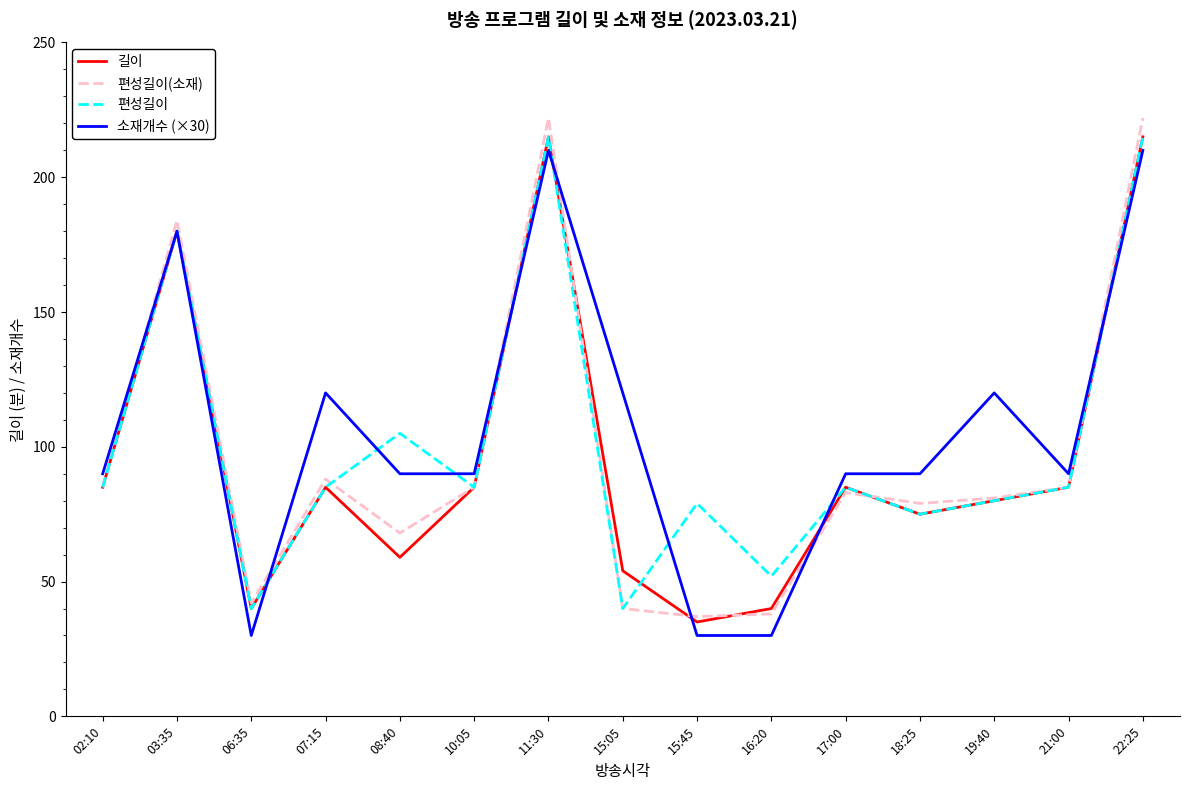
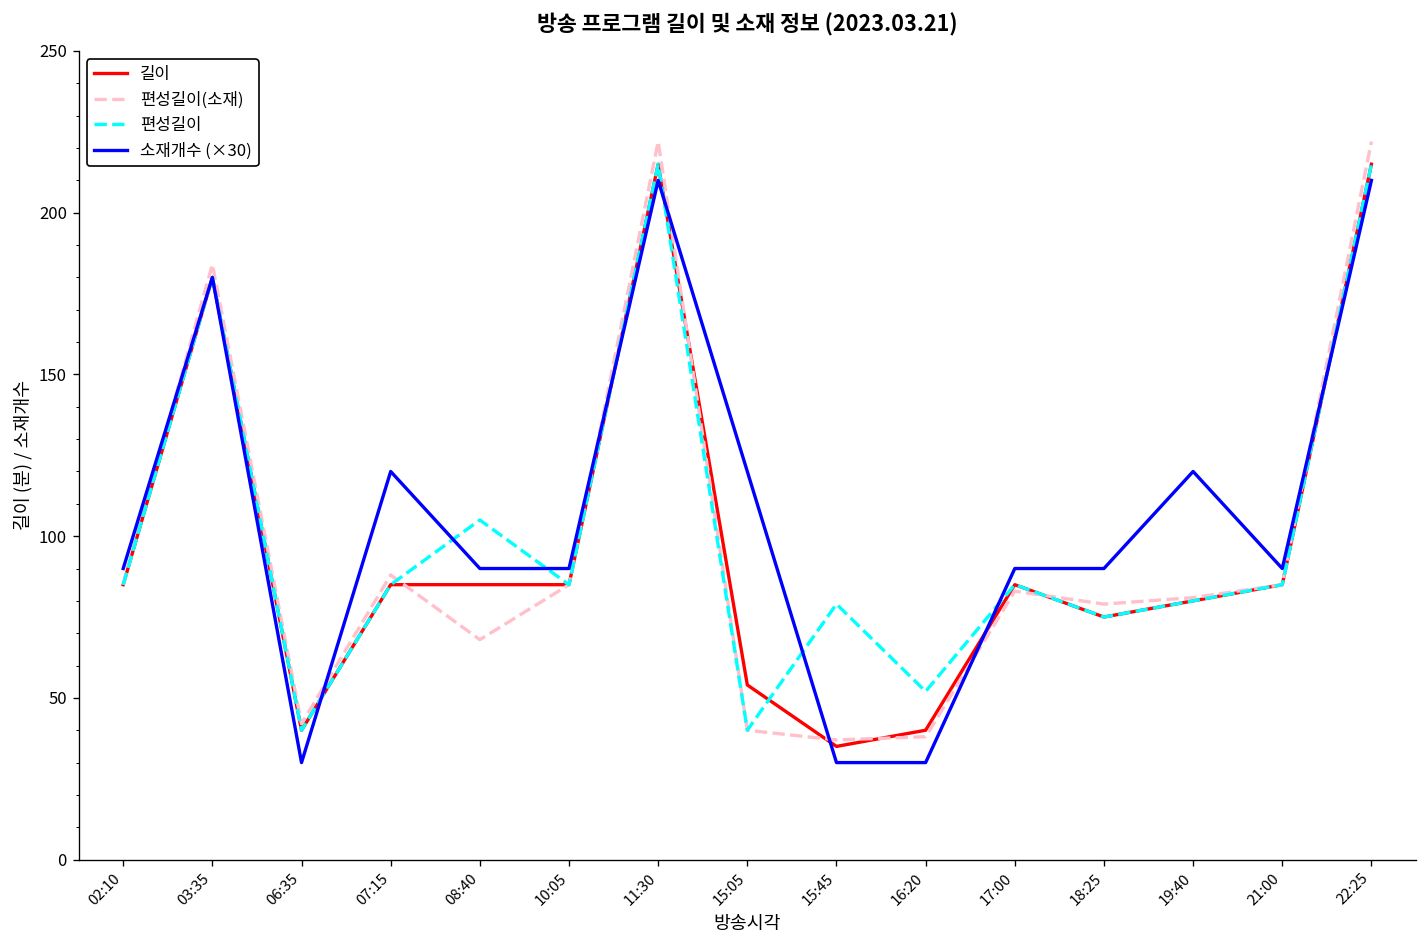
길이, 08:40: 59 -> 85
